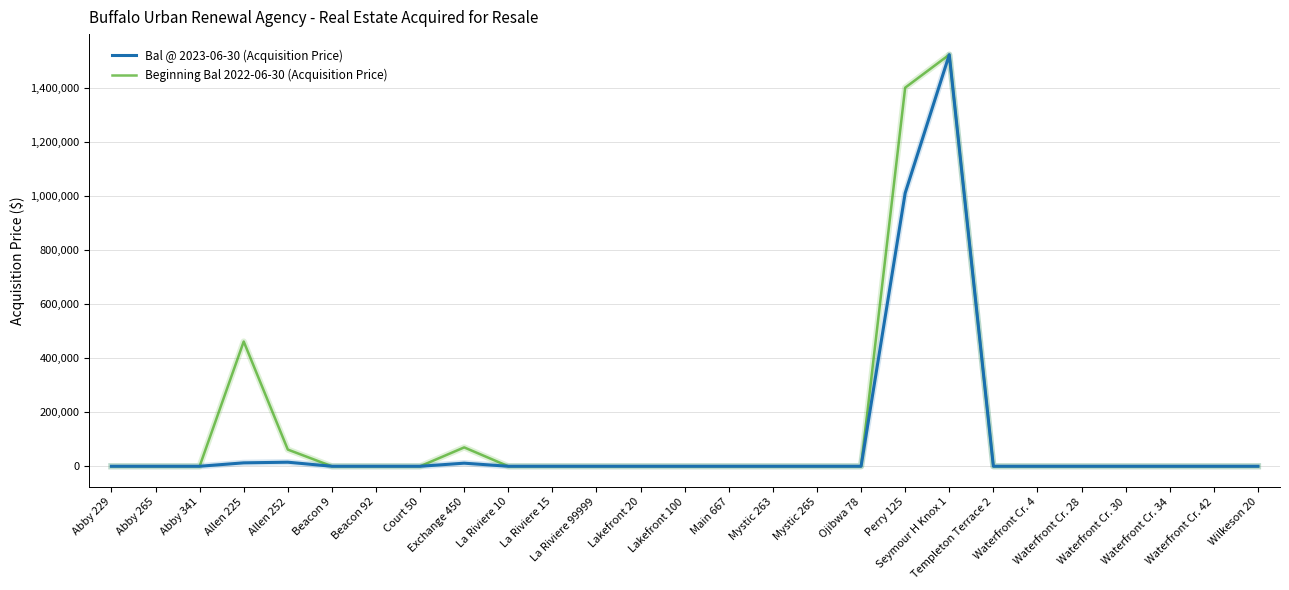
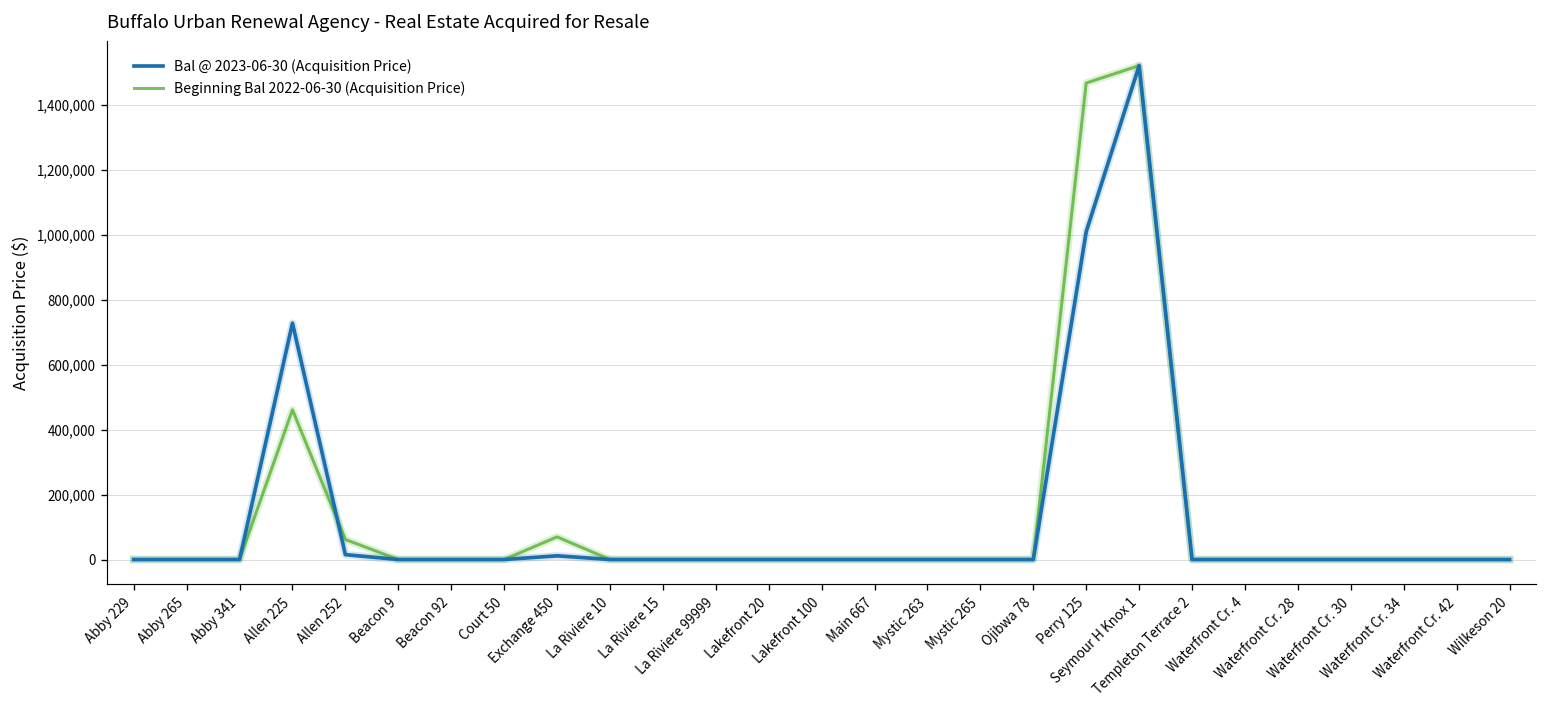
Bal @ 2023-06-30 (Acquisition Price), Allen 225: 10,000 -> 730,000
Beginning Bal 2022-06-30 (Acquisition Price), Perry 125: 1,400,000 -> 1,470,000
